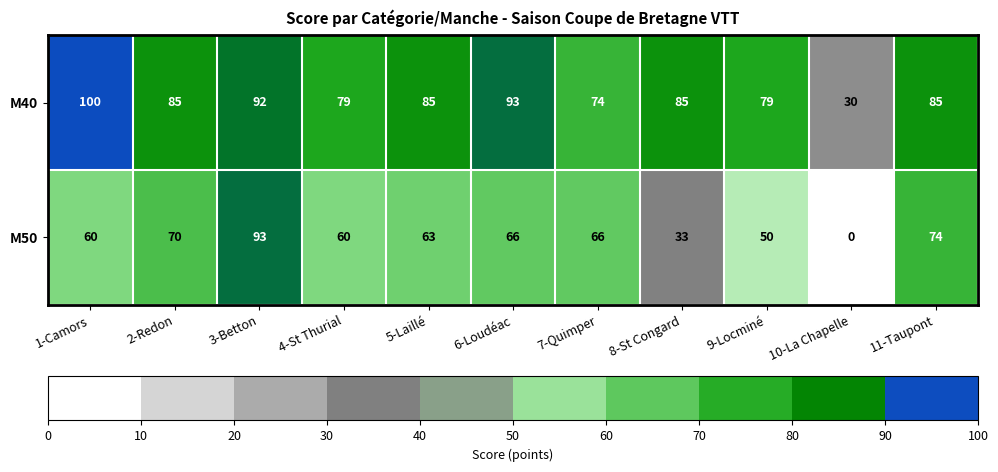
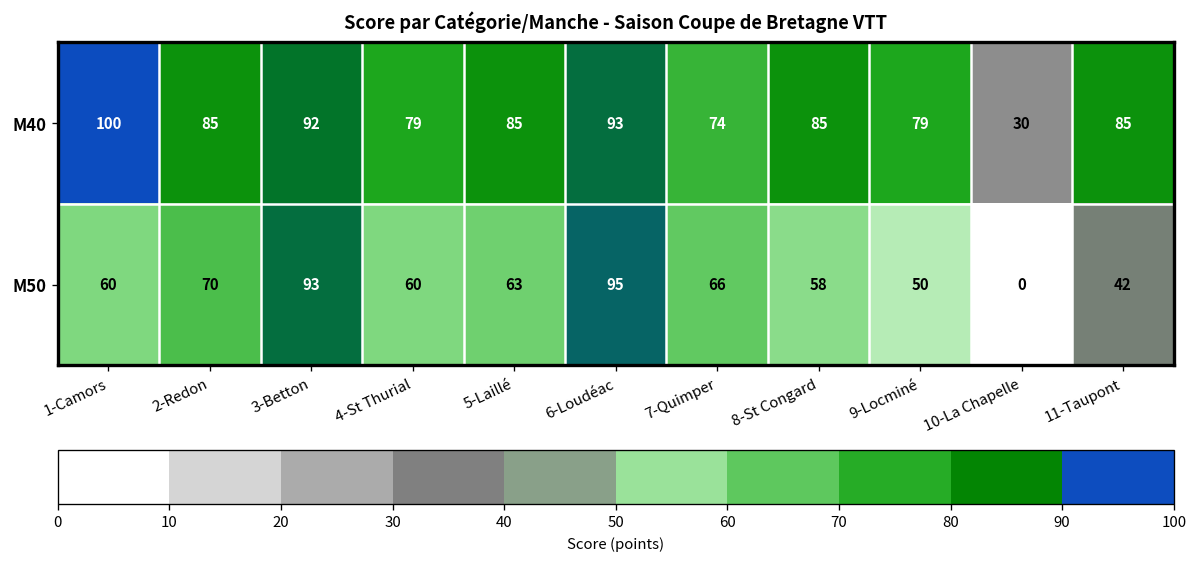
Score par Catégorie/Manche - Saison Coupe de Bretagne VTT, M50, 6-Loudéac: 66 -> 95
Score par Catégorie/Manche - Saison Coupe de Bretagne VTT, M50, 8-St Congard: 33 -> 58
Score par Catégorie/Manche - Saison Coupe de Bretagne VTT, M50, 11-Taupont: 74 -> 42
